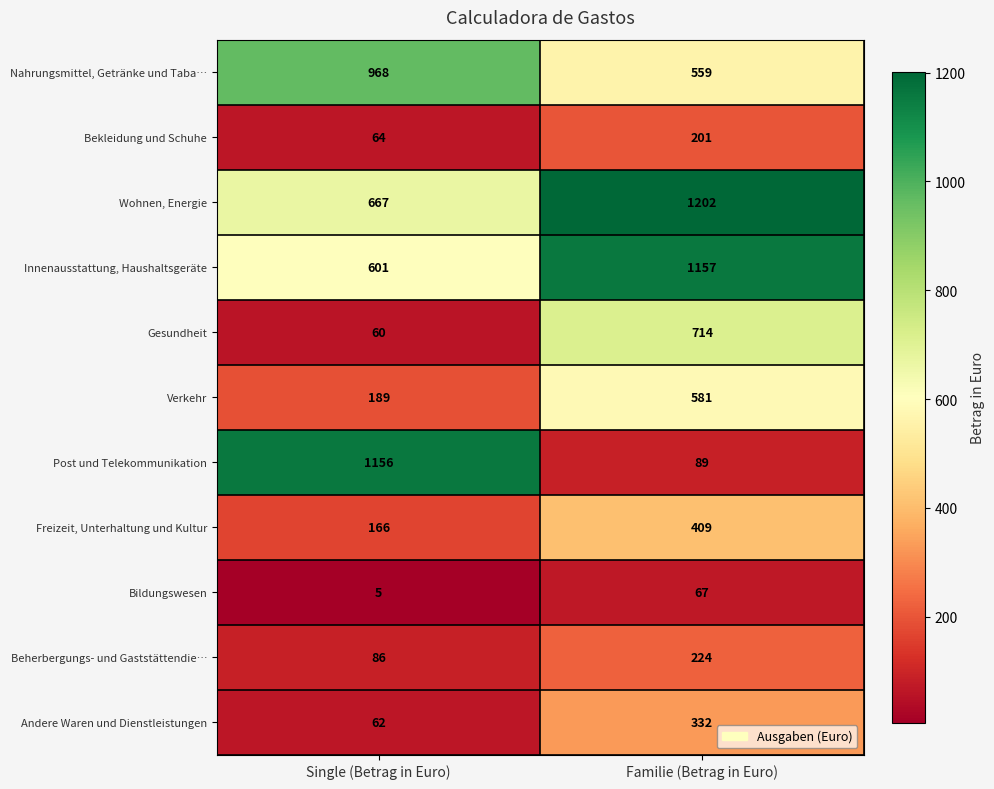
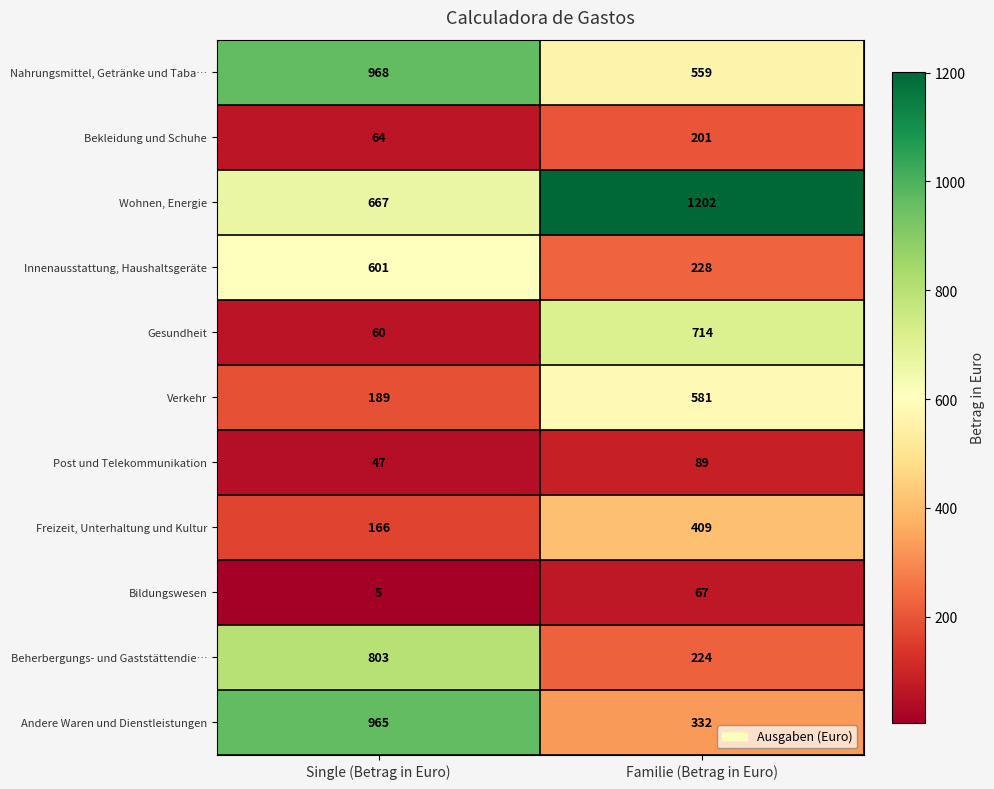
Innenausstattung, Haushaltsgeräte, Familie (Betrag in Euro): 1157 -> 228
Post und Telekommunikation, Single (Betrag in Euro): 1156 -> 47
Beherbergungs- und Gaststättendie…, Single (Betrag in Euro): 86 -> 803
Andere Waren und Dienstleistungen, Single (Betrag in Euro): 62 -> 965
